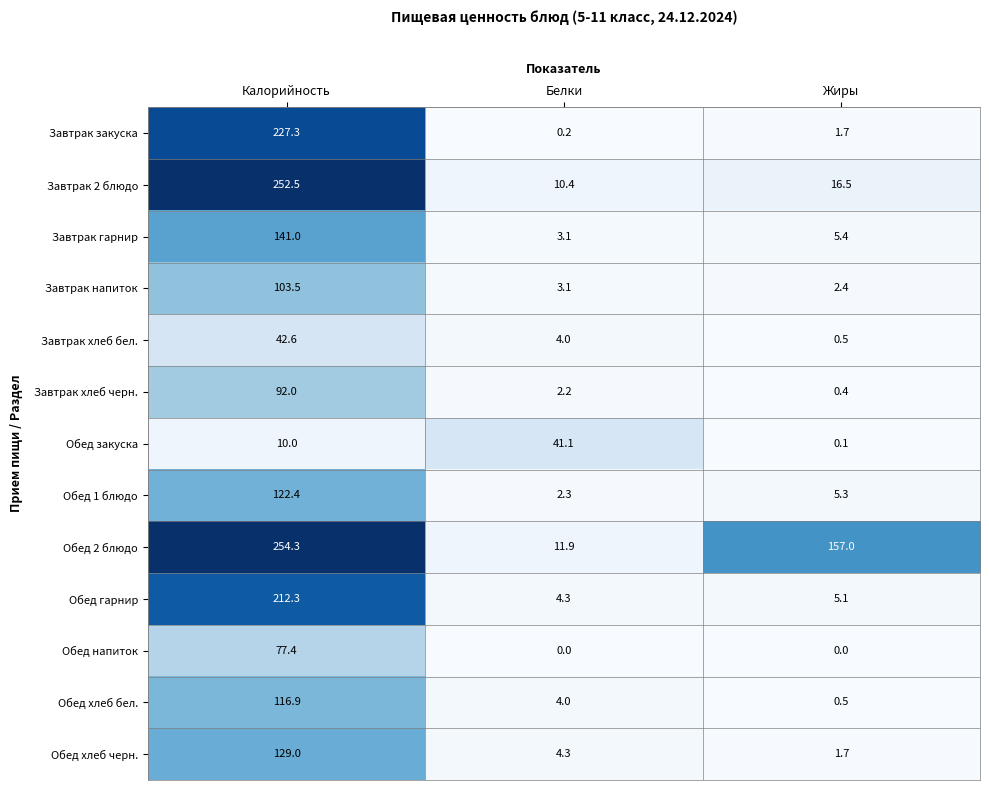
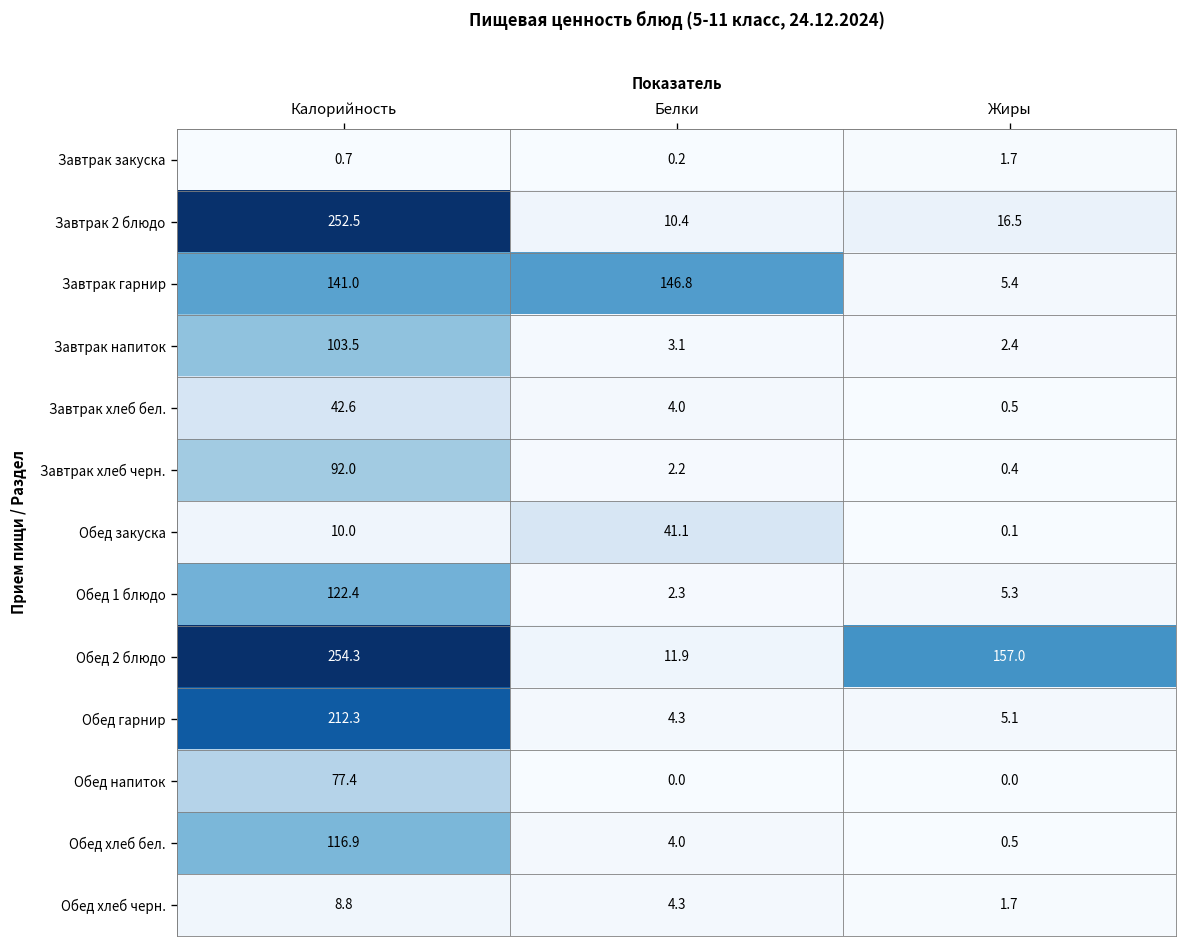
Завтрак закуска, Калорийность: 227.3 -> 0.7
Завтрак гарнир, Белки: 3.1 -> 146.8
Обед хлеб черн., Калорийность: 129.0 -> 8.8
